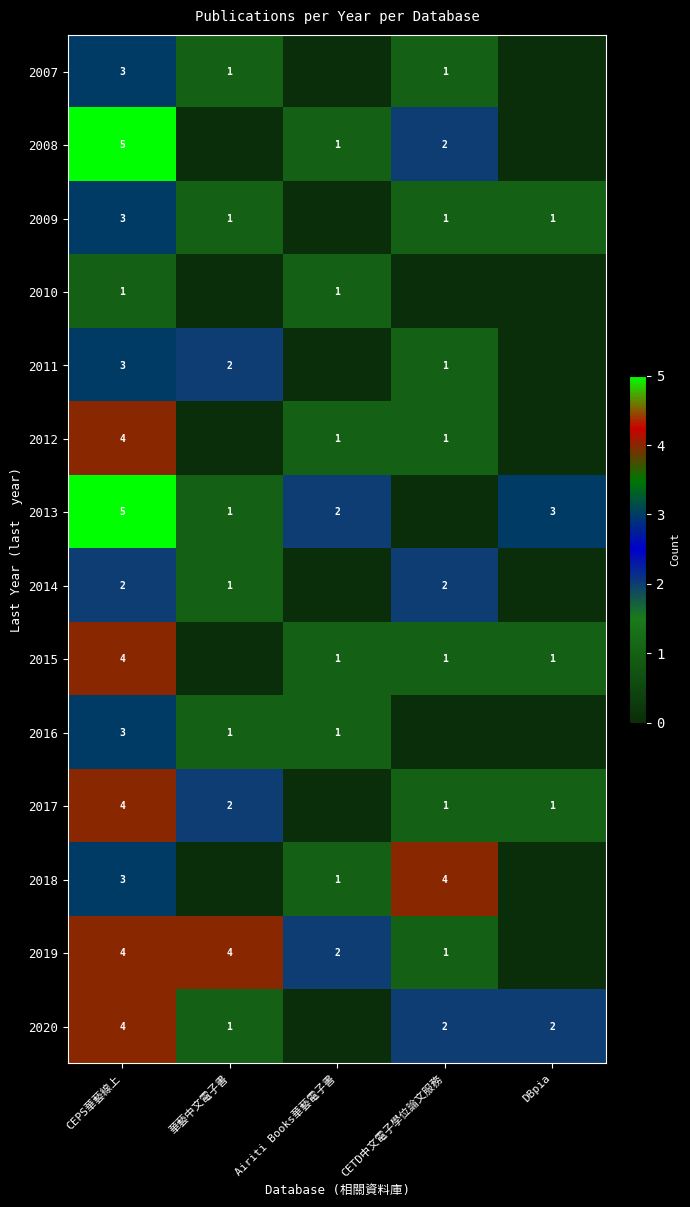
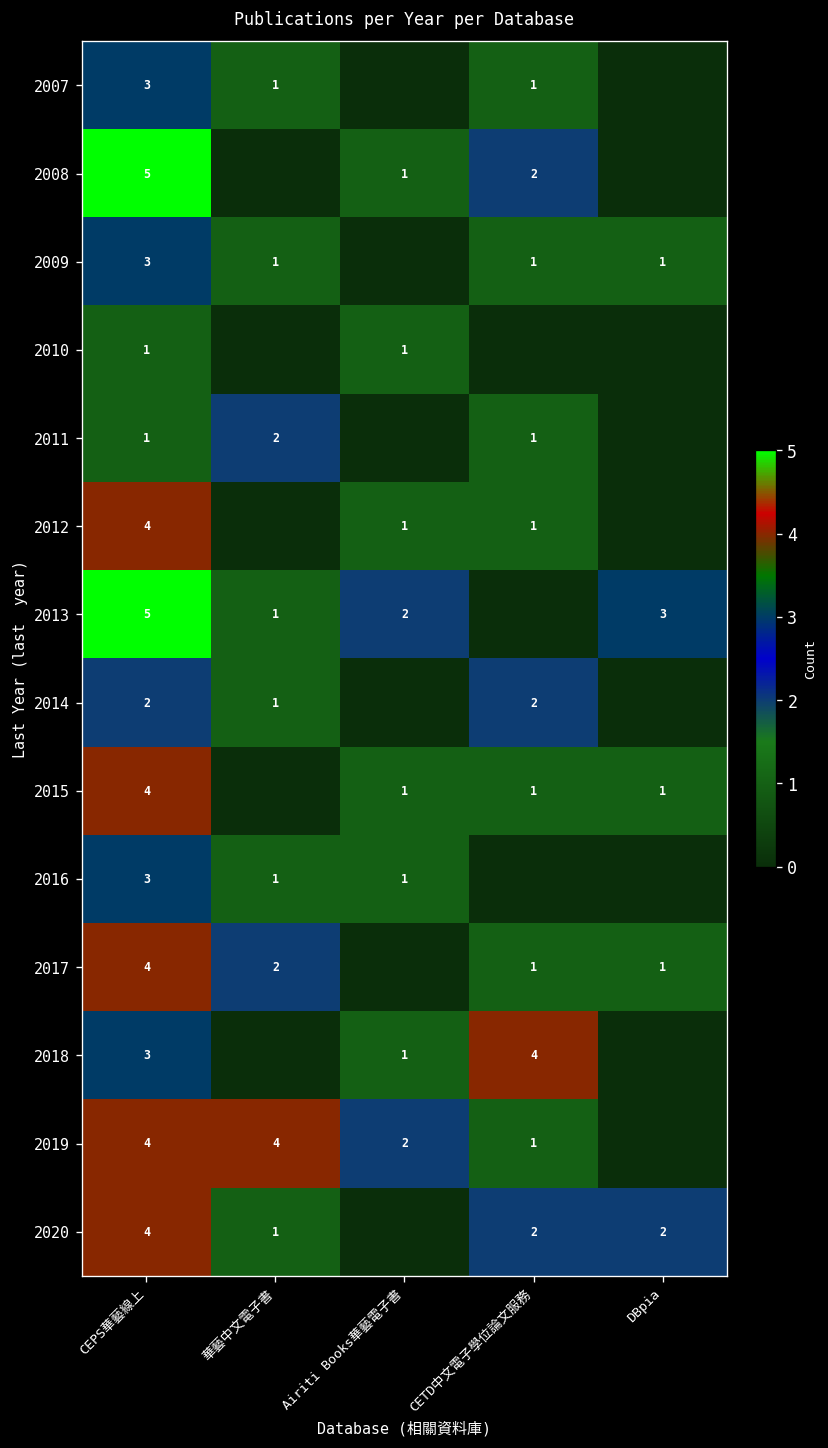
2011, CEPS華藝線上: 3 -> 1
